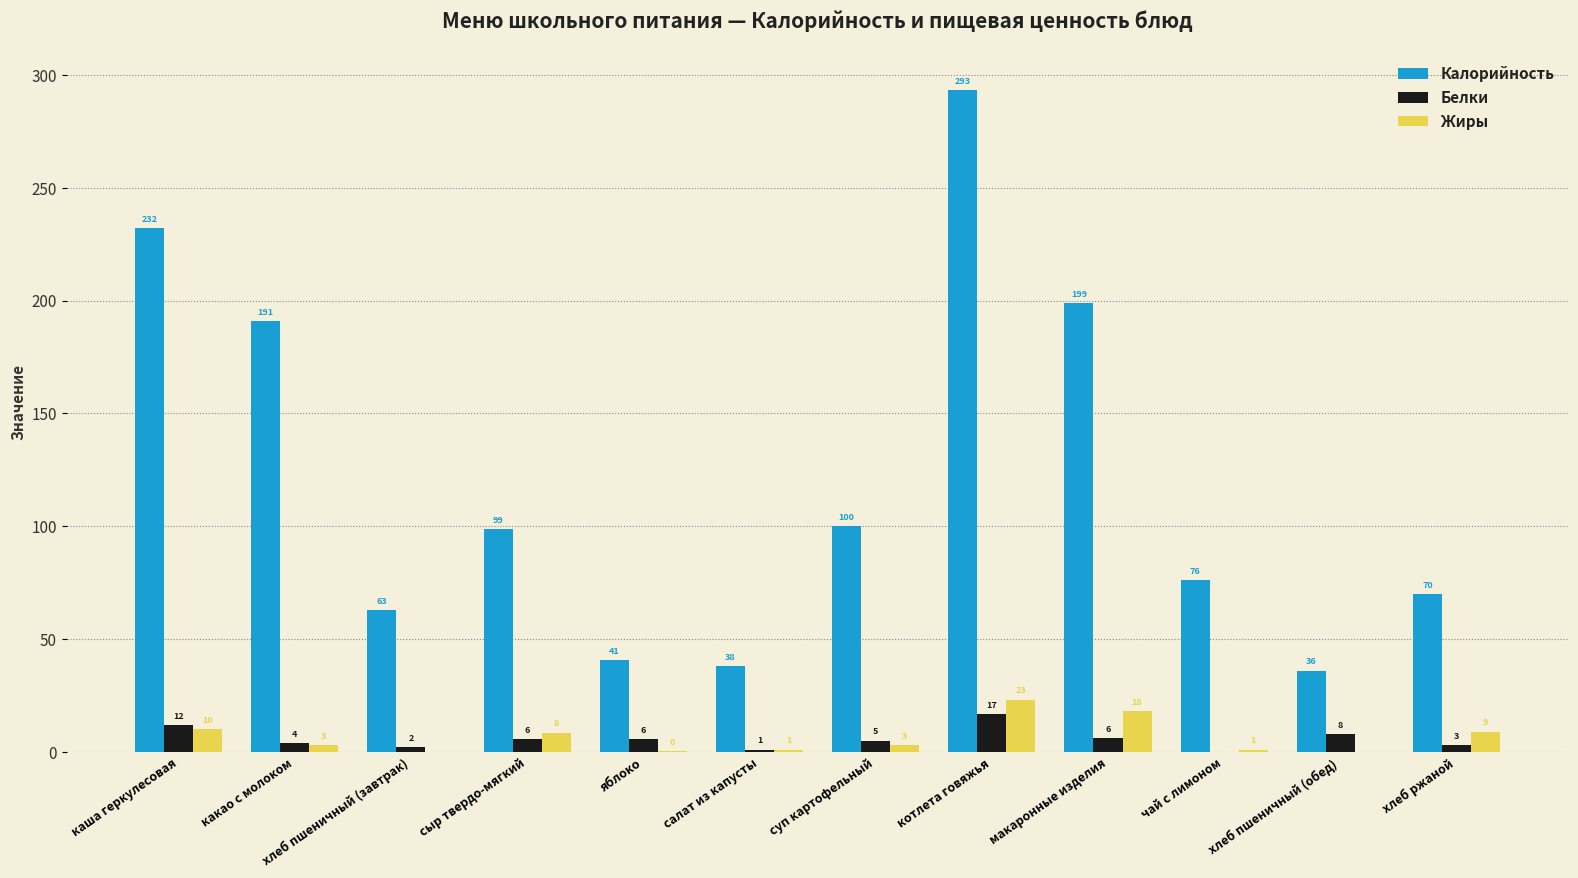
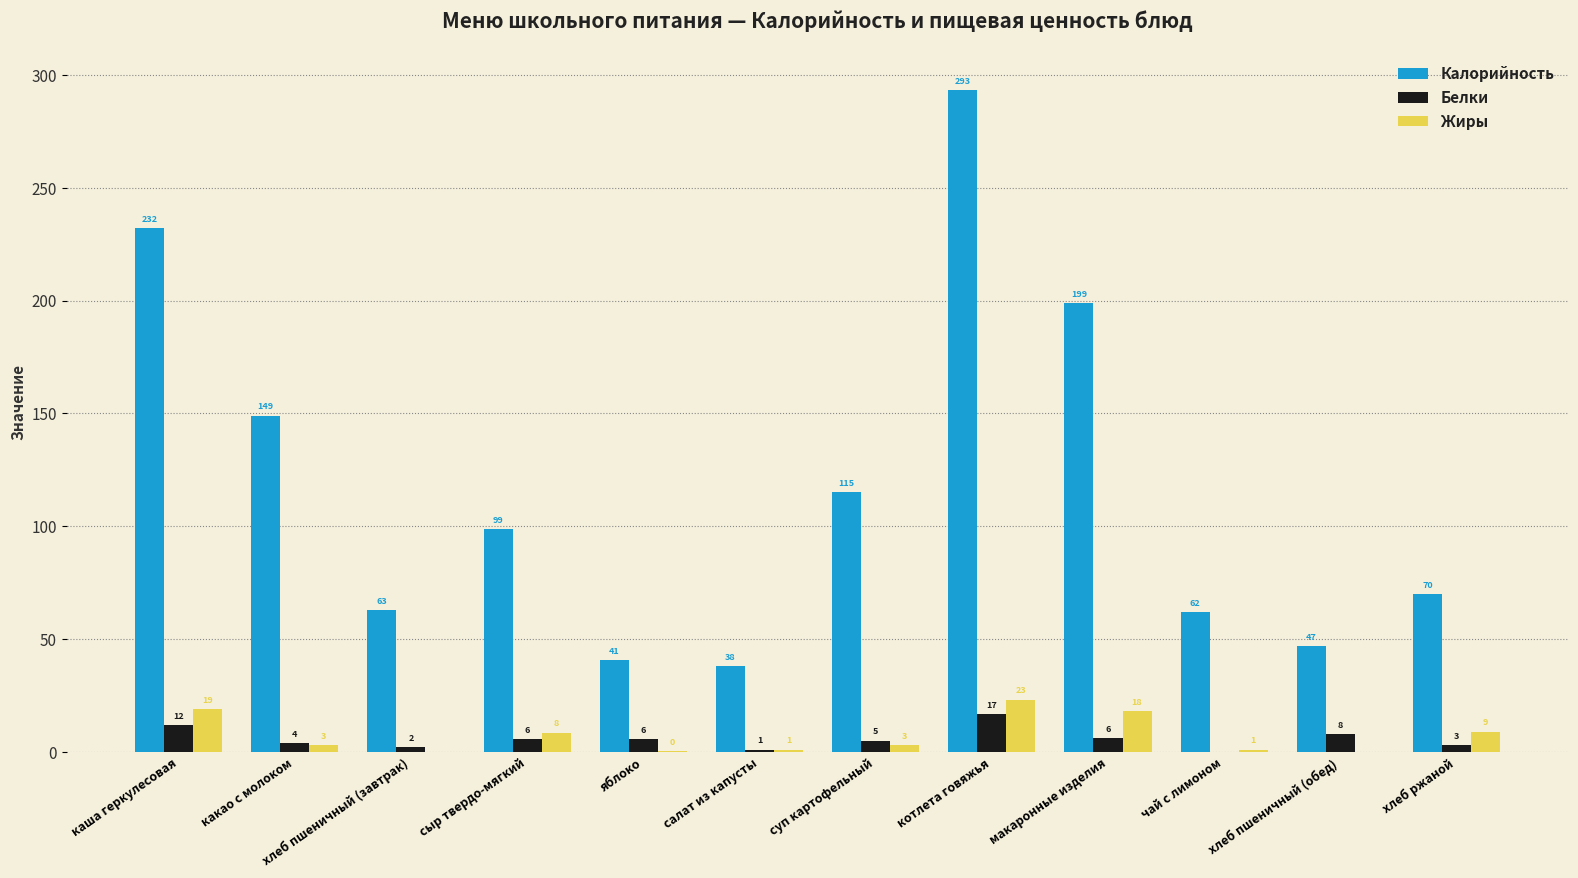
Жиры, каша геркулесовая: 10 -> 19
Калорийность, какао с молоком: 191 -> 149
Калорийность, суп картофельный: 100 -> 115
Калорийность, чай с лимоном: 76 -> 62
Калорийность, хлеб пшеничный (обед): 36 -> 47
